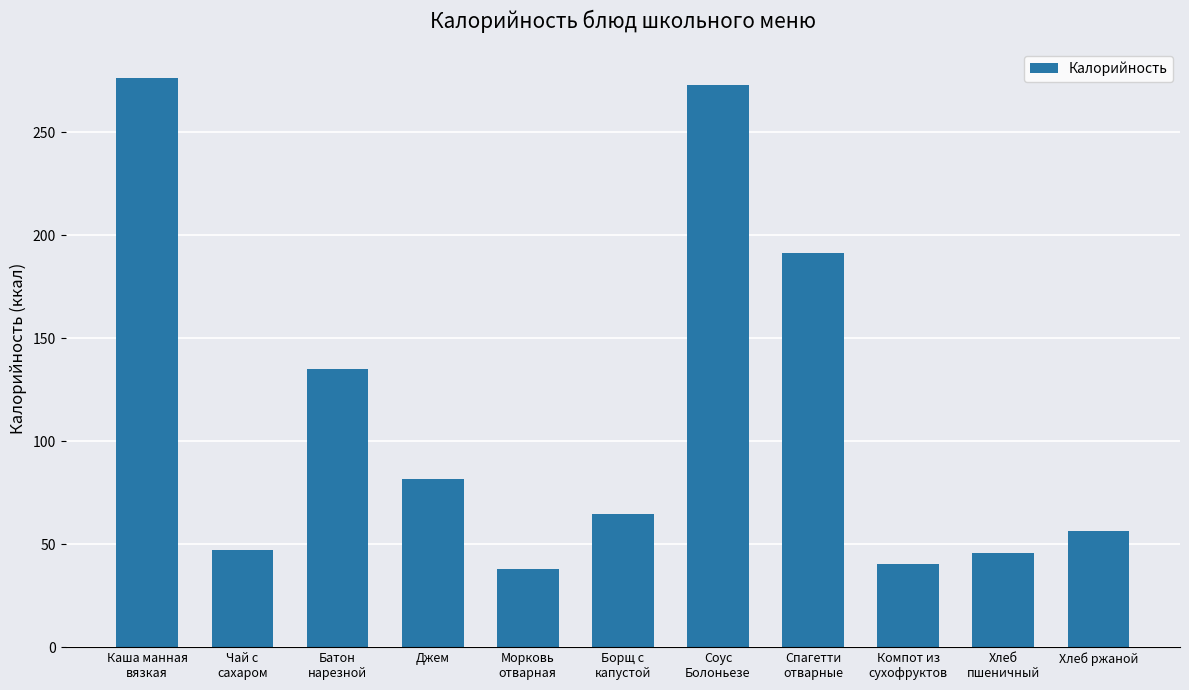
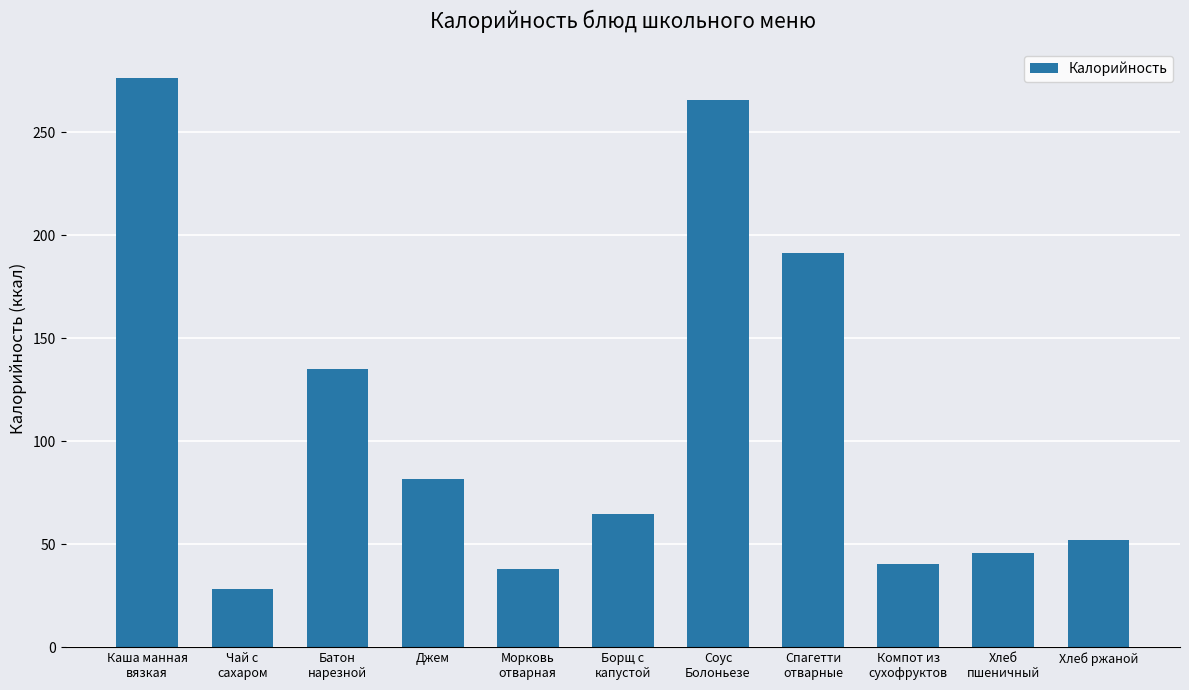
Чай с сахаром: 47 -> 28
Соус Болоньезе: 273 -> 266
Хлеб ржаной: 57 -> 52
